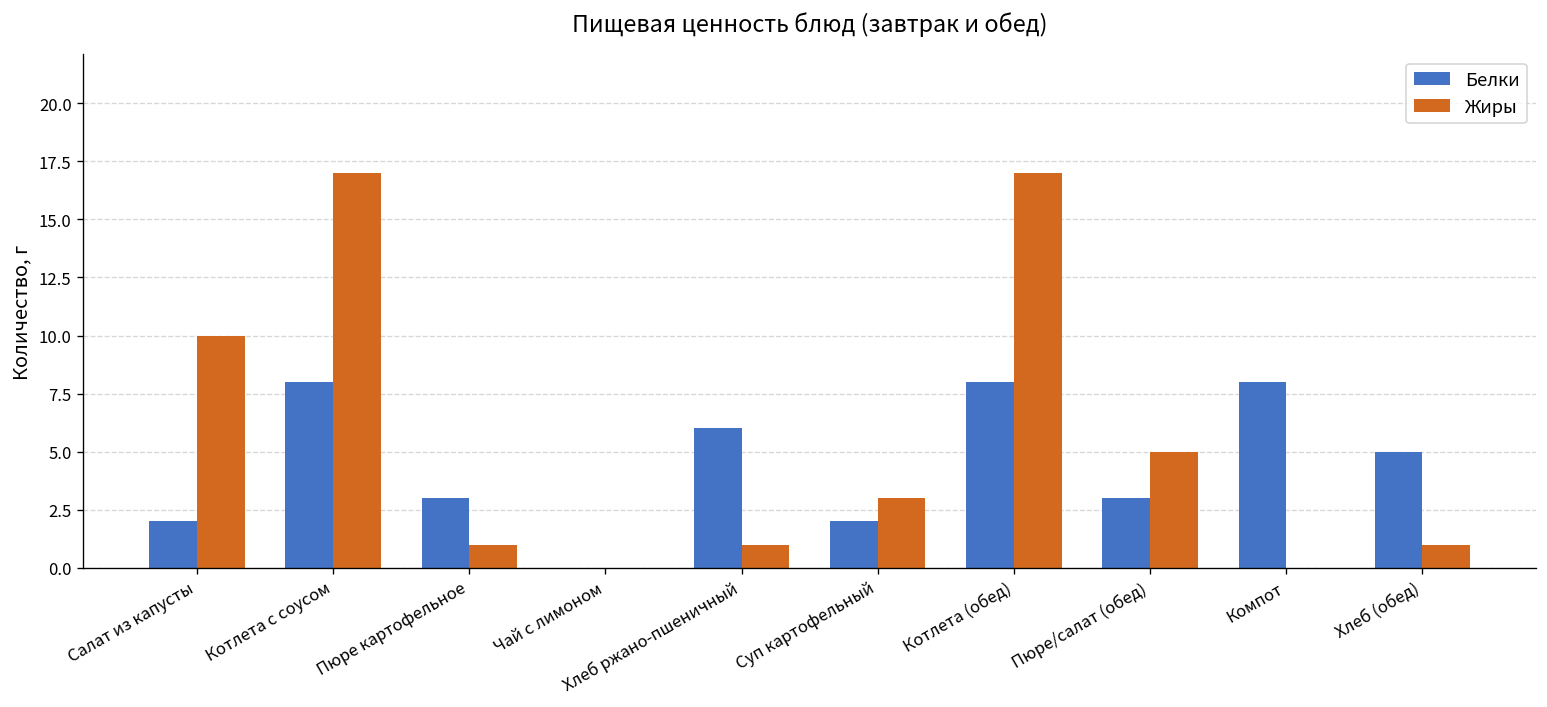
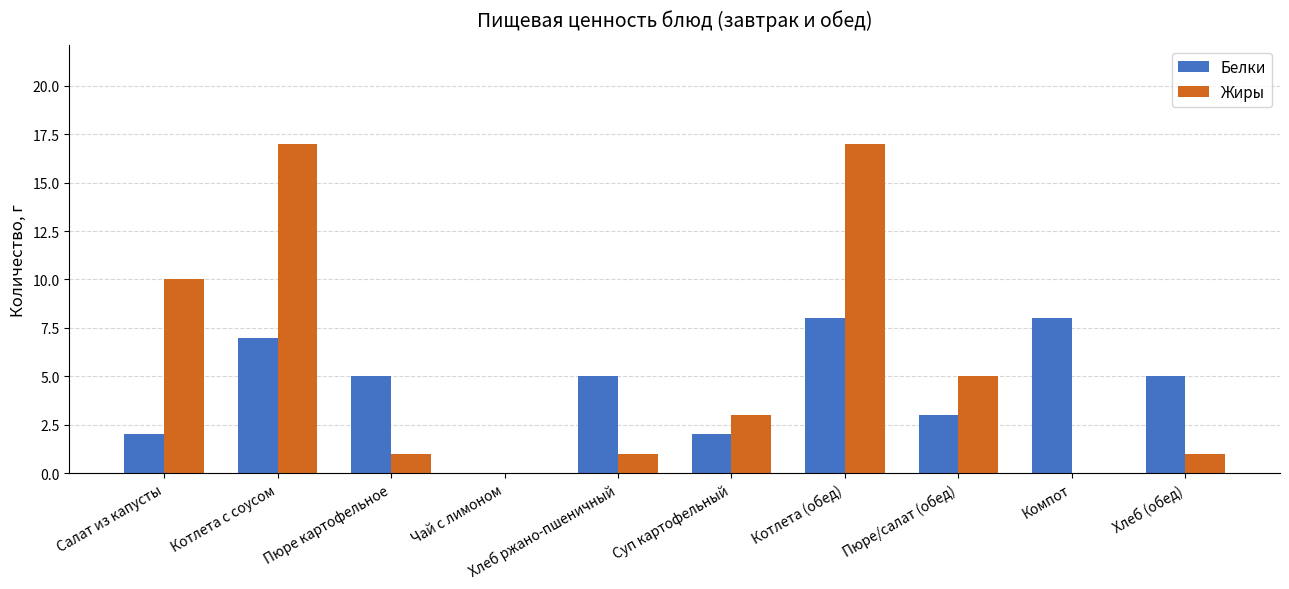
Белки, Котлета с соусом: 8 -> 7
Белки, Пюре картофельное: 3 -> 5
Белки, Хлеб ржано-пшеничный: 6 -> 5
